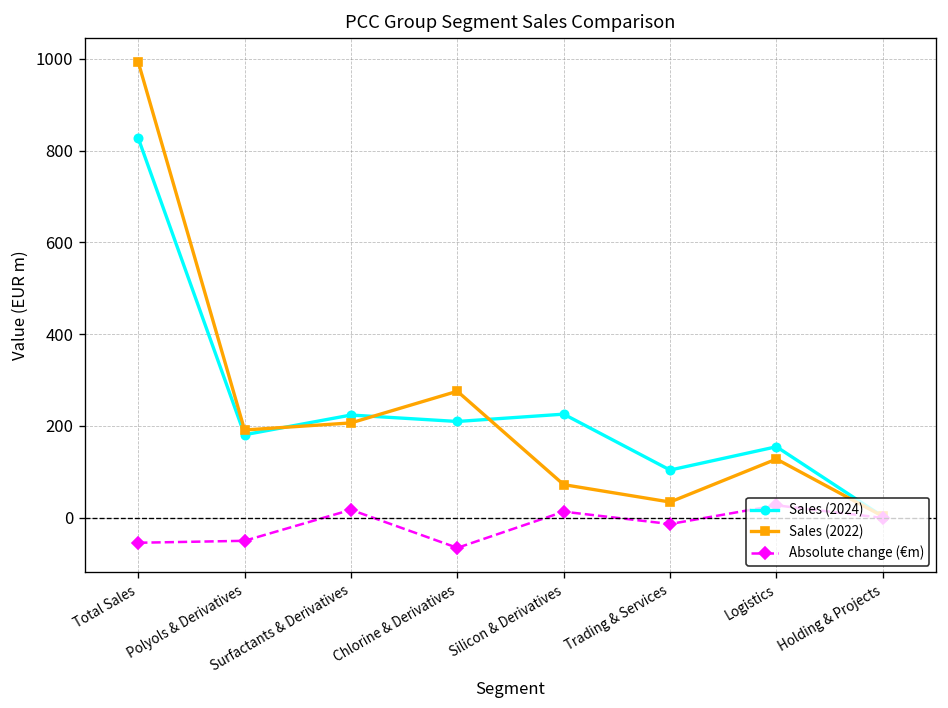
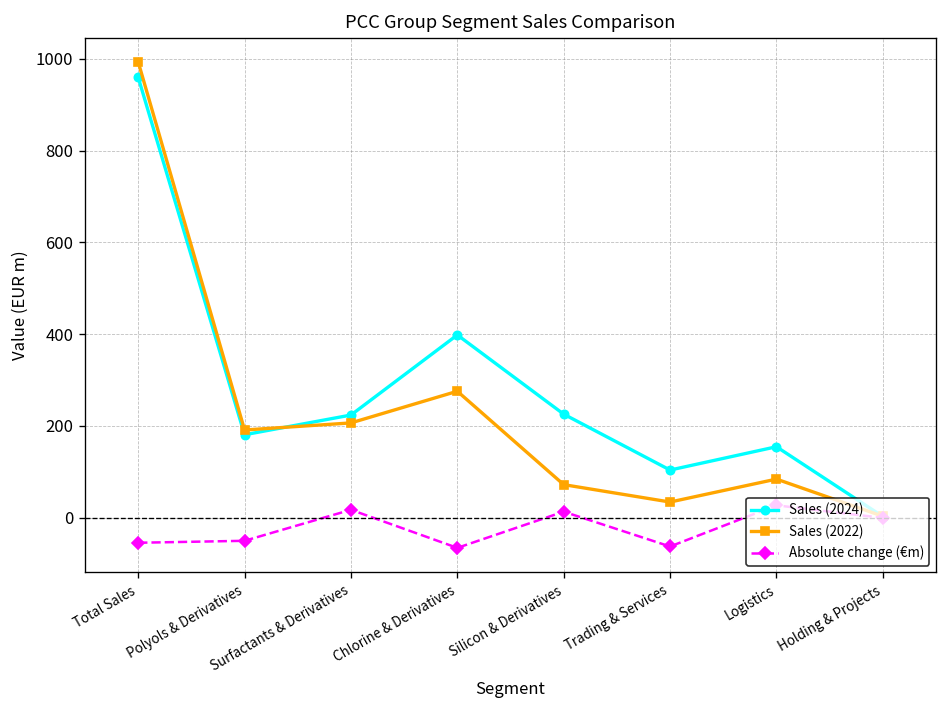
Sales (2024), Total Sales: 830 -> 960
Sales (2024), Chlorine & Derivatives: 210 -> 400
Absolute change (€m), Trading & Services: -10 -> -60
Sales (2022), Logistics: 130 -> 80
